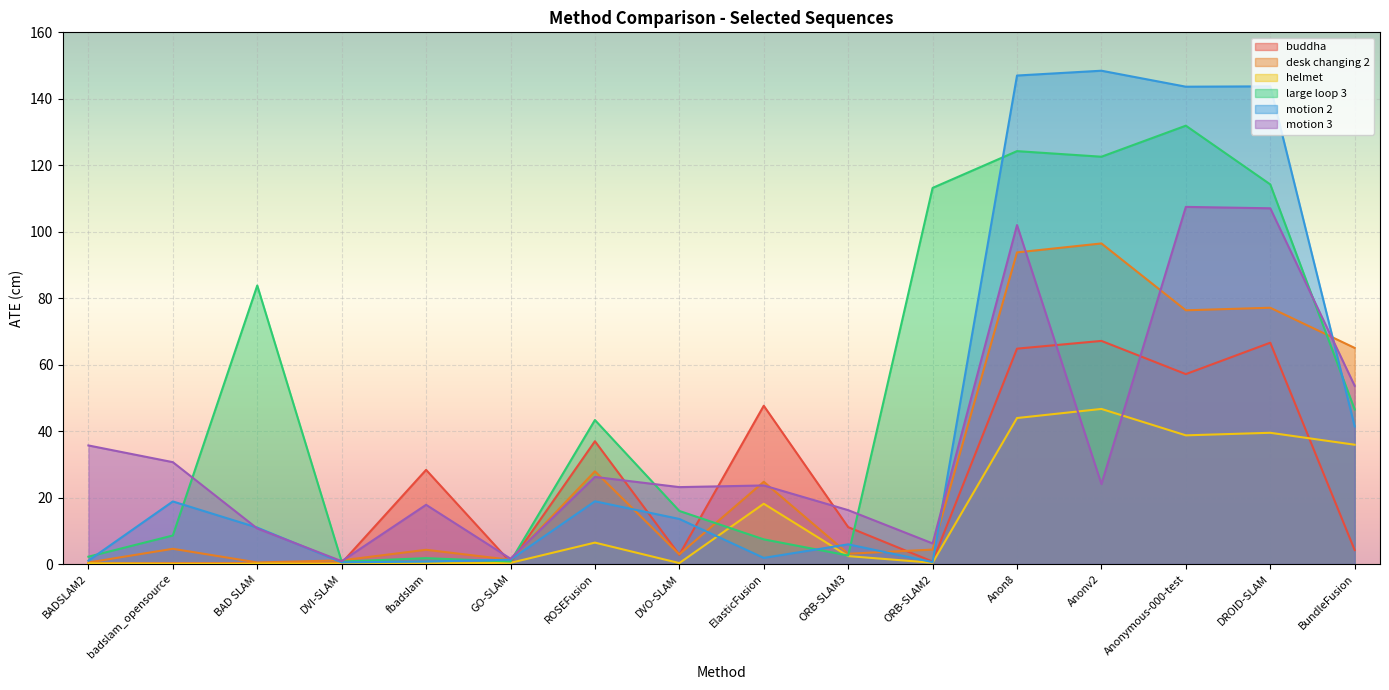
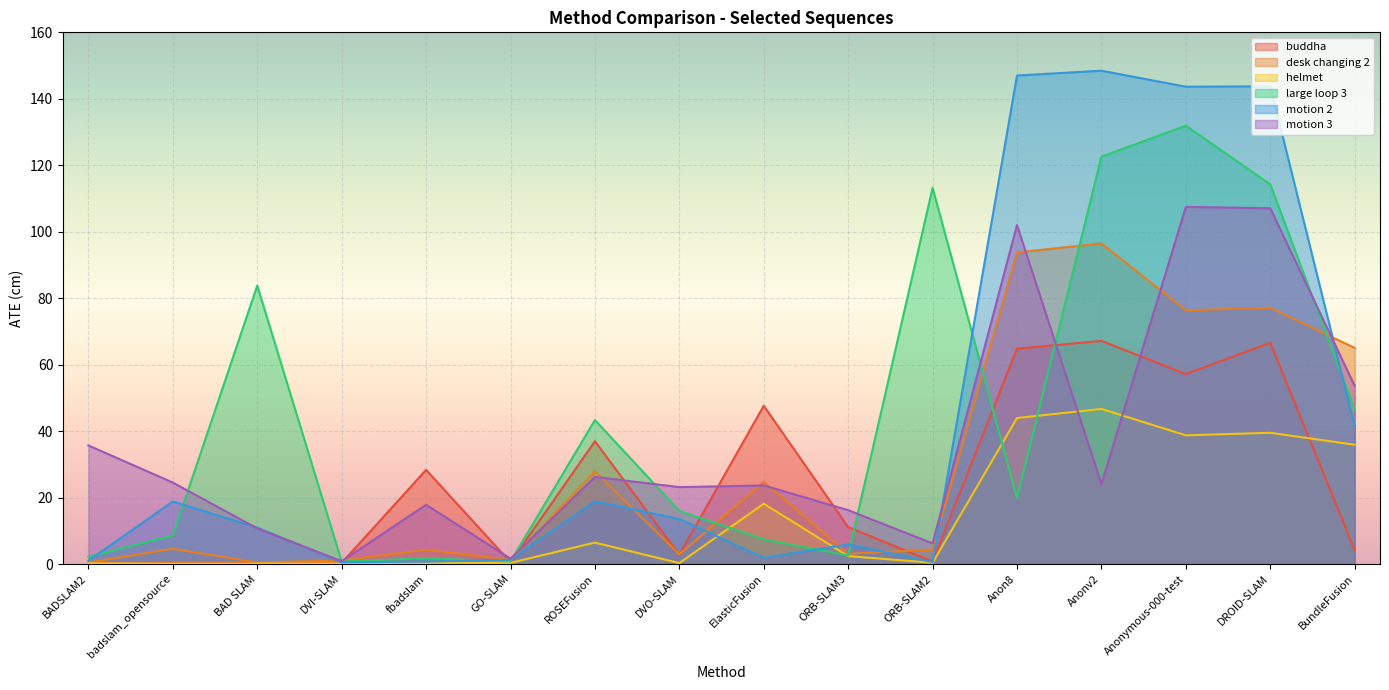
motion 3, badslam_opensource: 31 -> 25
large loop 3, Anon8: 124 -> 20
